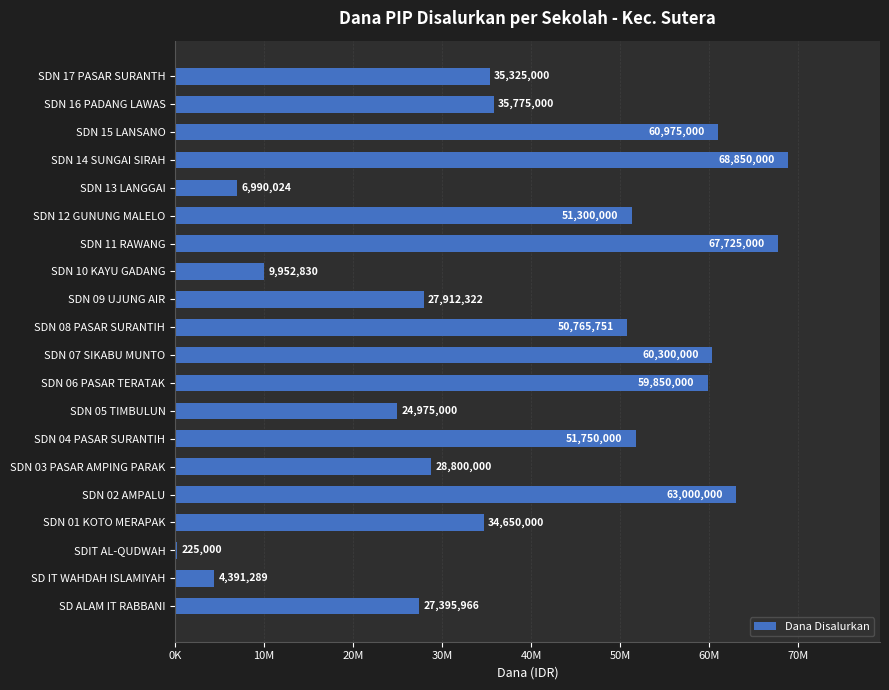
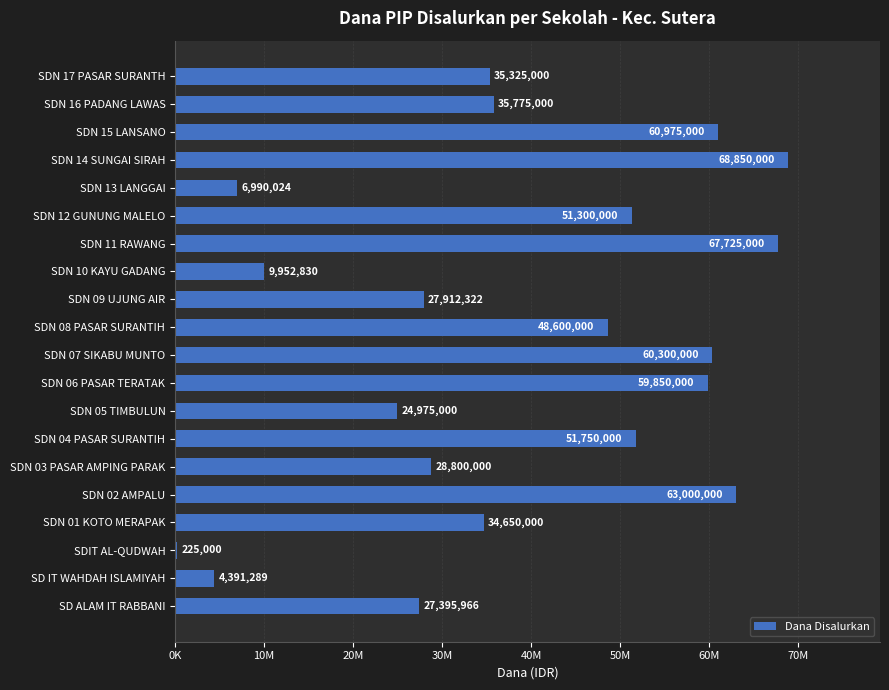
SDN 08 PASAR SURANTIH: 50,765,751 -> 48,600,000
